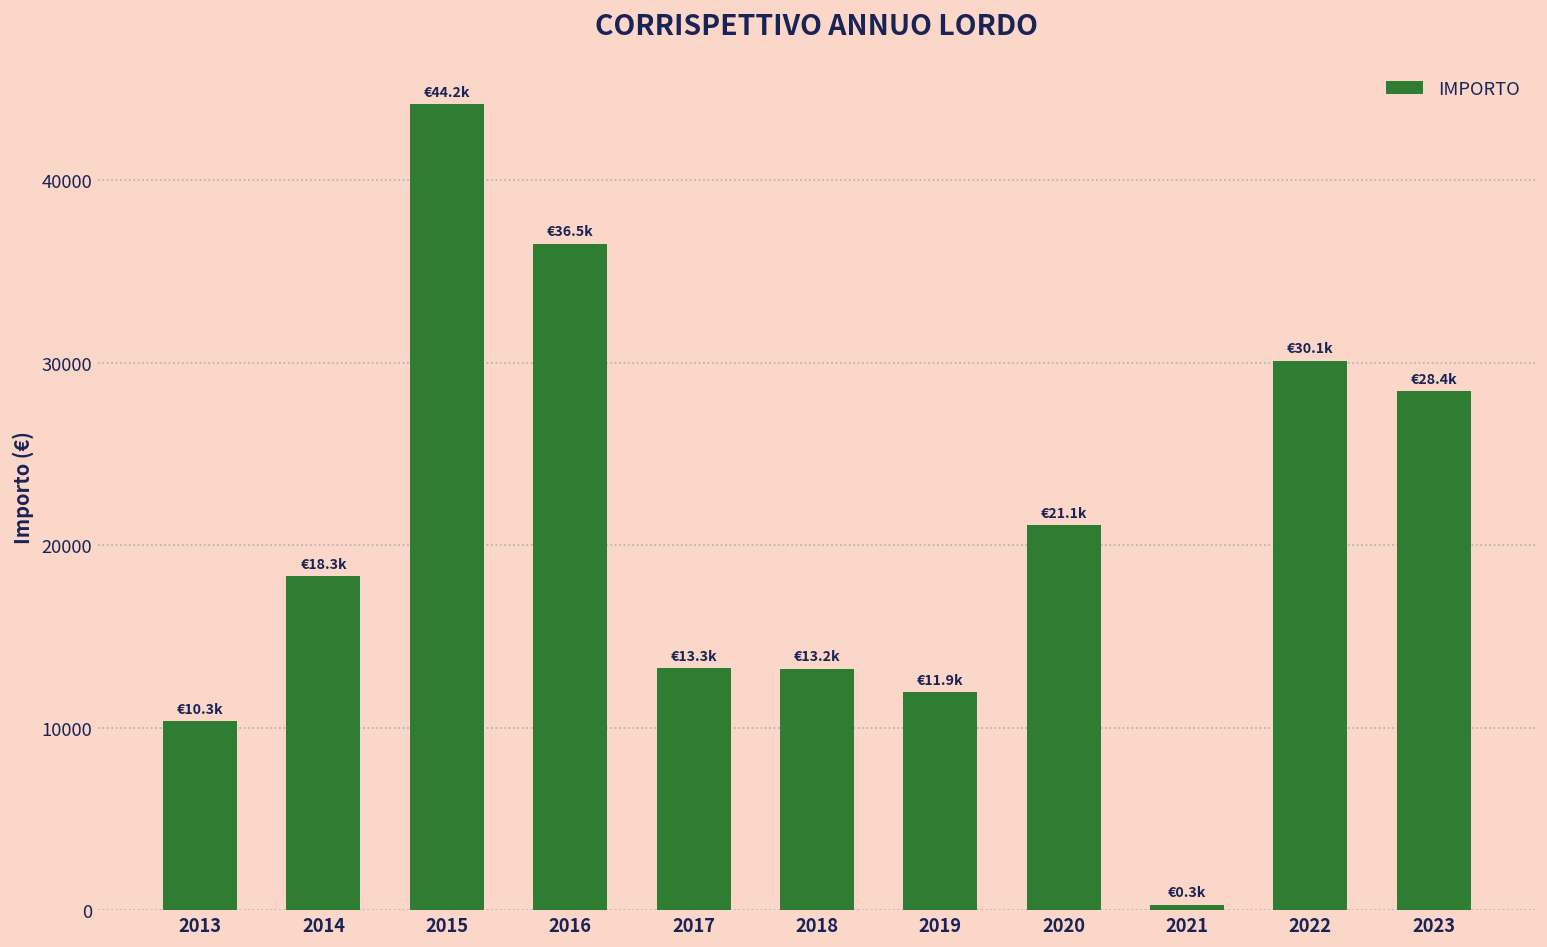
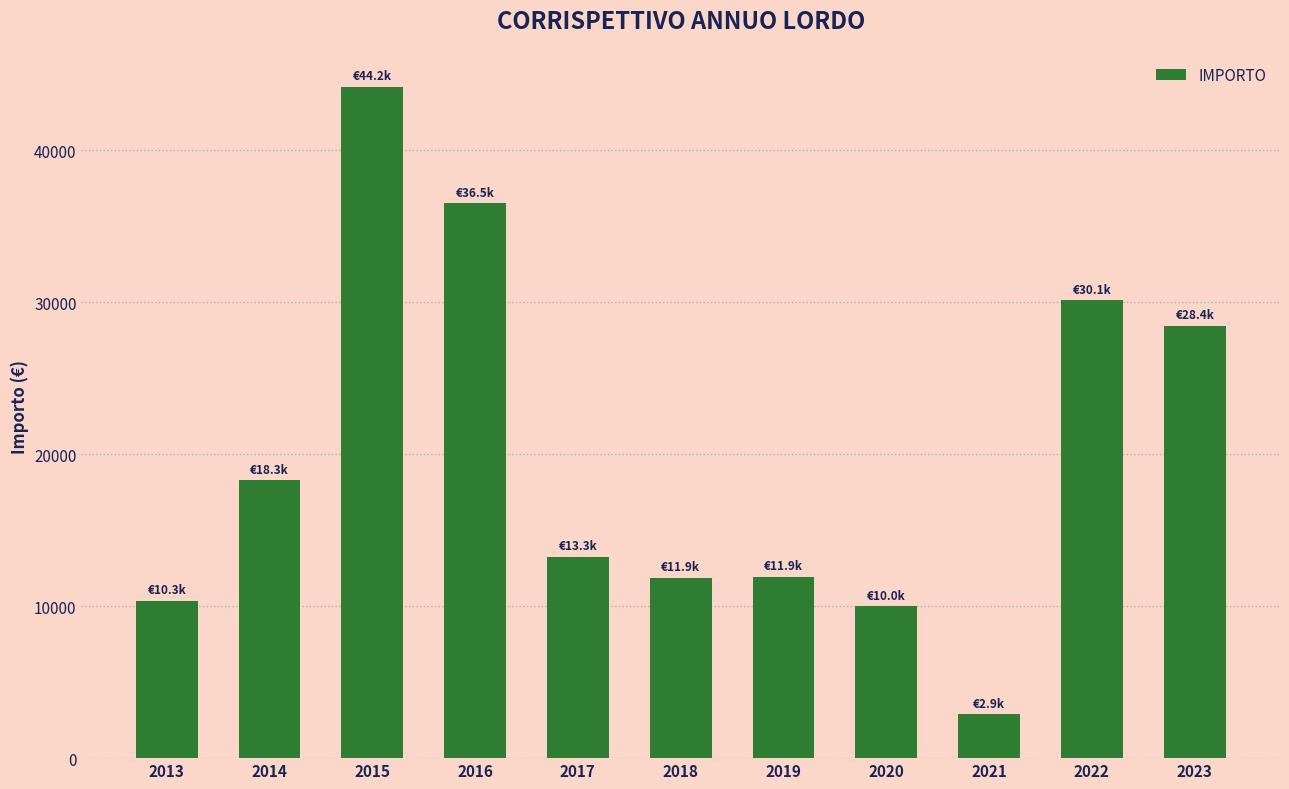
2018: €13.2k -> €11.9k
2020: €21.1k -> €10.0k
2021: €0.3k -> €2.9k
